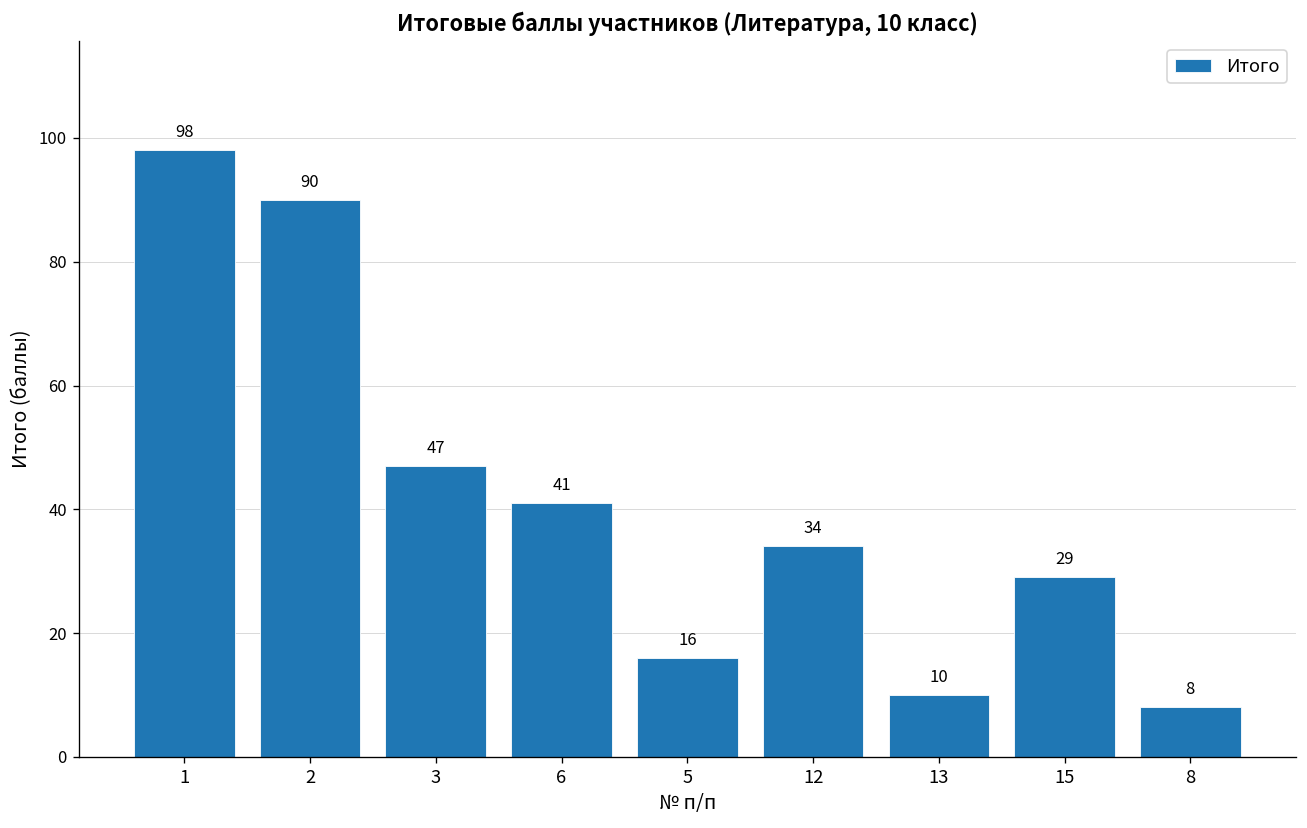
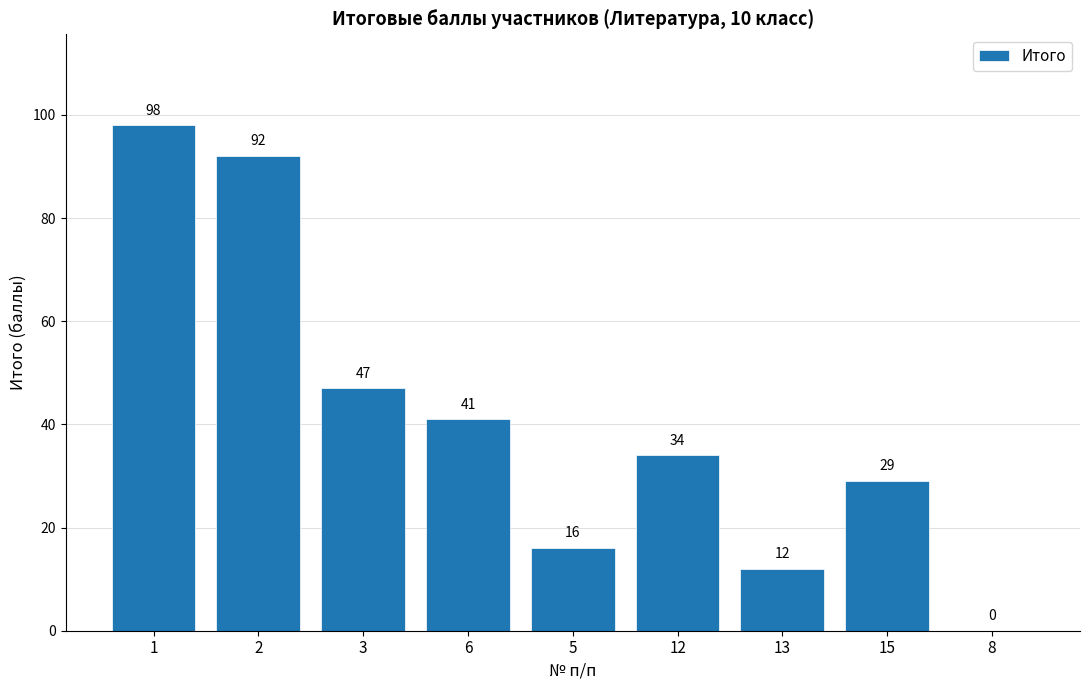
2: 90 -> 92
13: 10 -> 12
8: 8 -> 0
